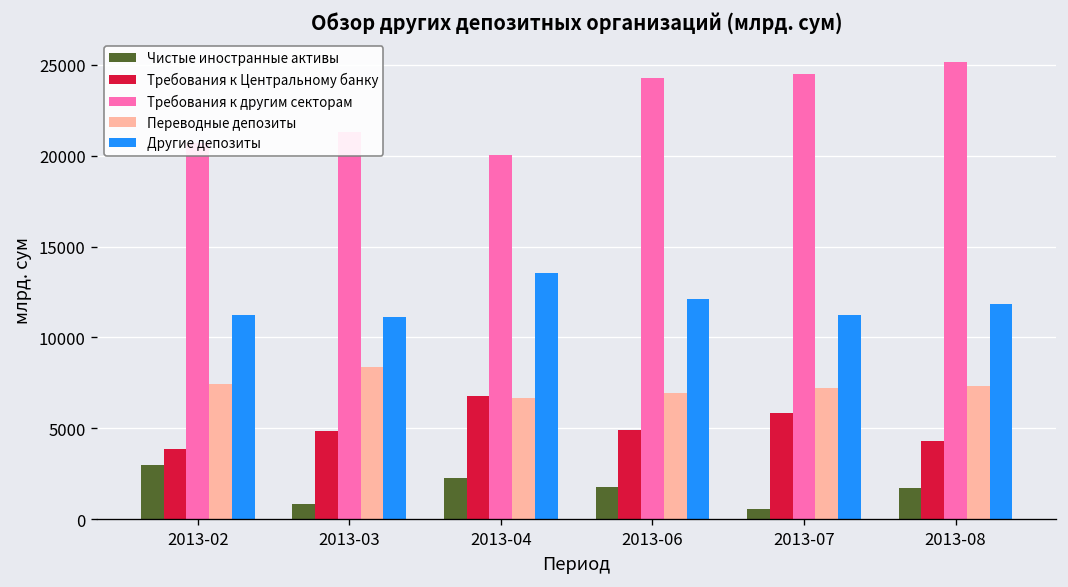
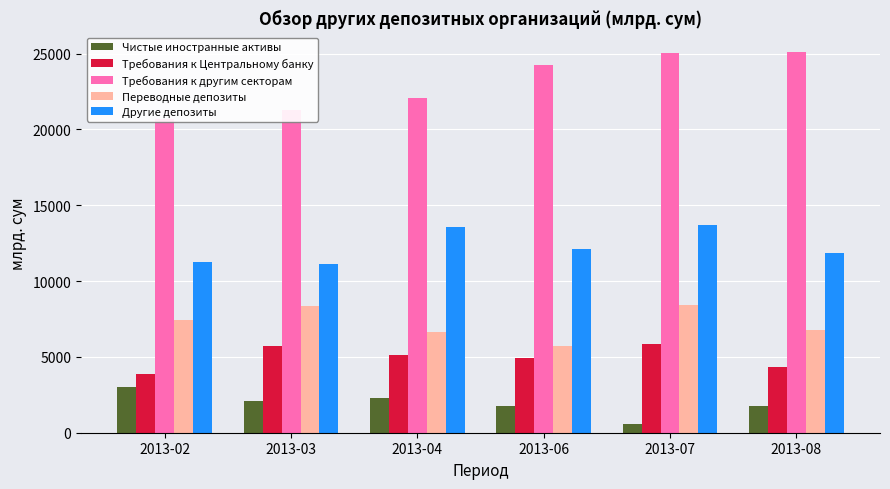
Чистые иностранные активы, 2013-03: 800 -> 2100
Требования к Центральному банку, 2013-03: 4900 -> 5700
Требования к Центральному банку, 2013-04: 6800 -> 5100
Требования к другим секторам, 2013-04: 20000 -> 22100
Переводные депозиты, 2013-06: 6900 -> 5700
Требования к другим секторам, 2013-07: 24500 -> 25100
Переводные депозиты, 2013-07: 7200 -> 8400
Другие депозиты, 2013-07: 11200 -> 13700
Переводные депозиты, 2013-08: 7400 -> 6700
